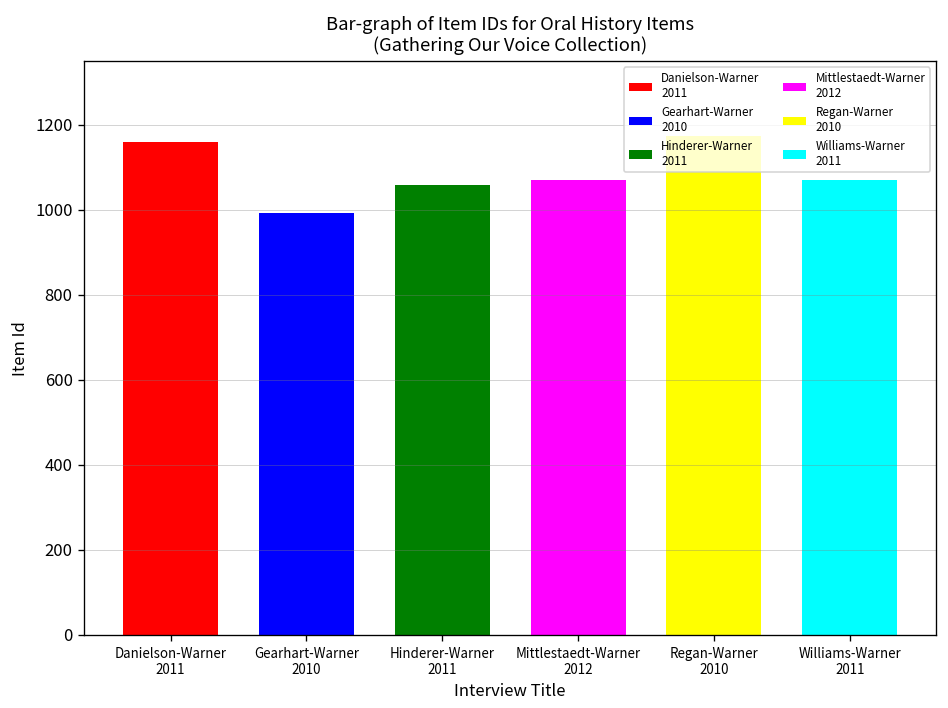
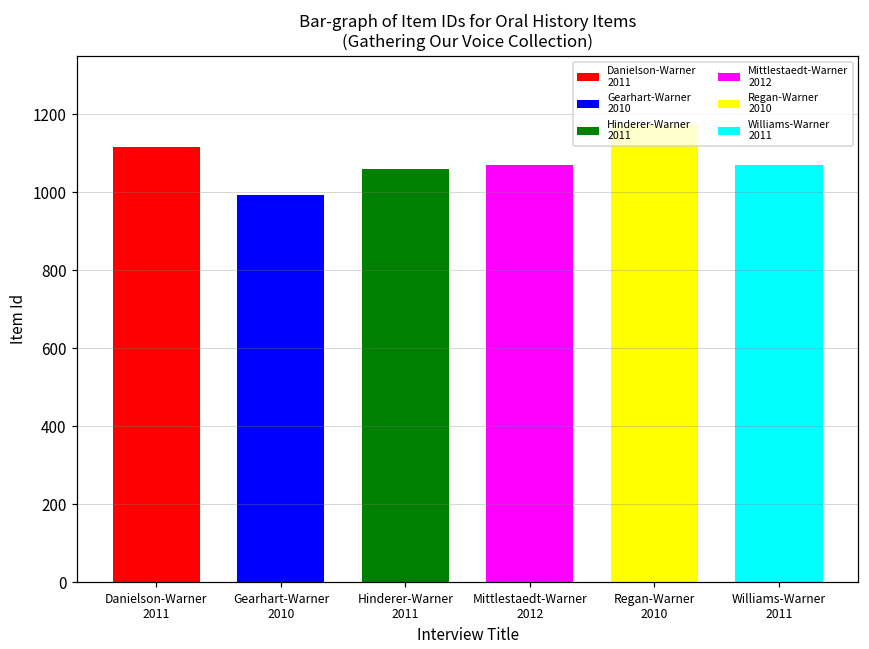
Danielson-Warner 2011: 1160 -> 1120
